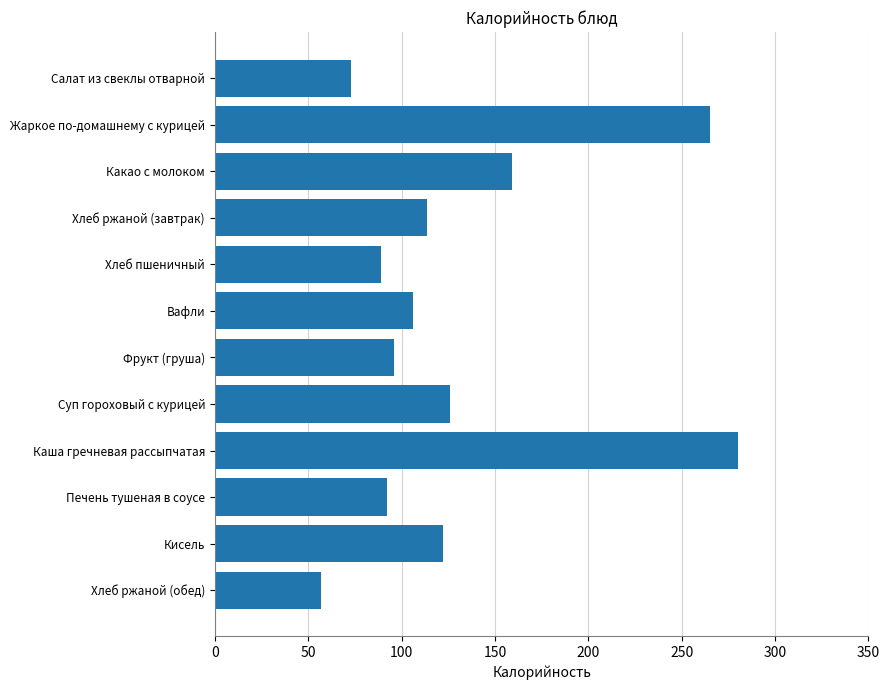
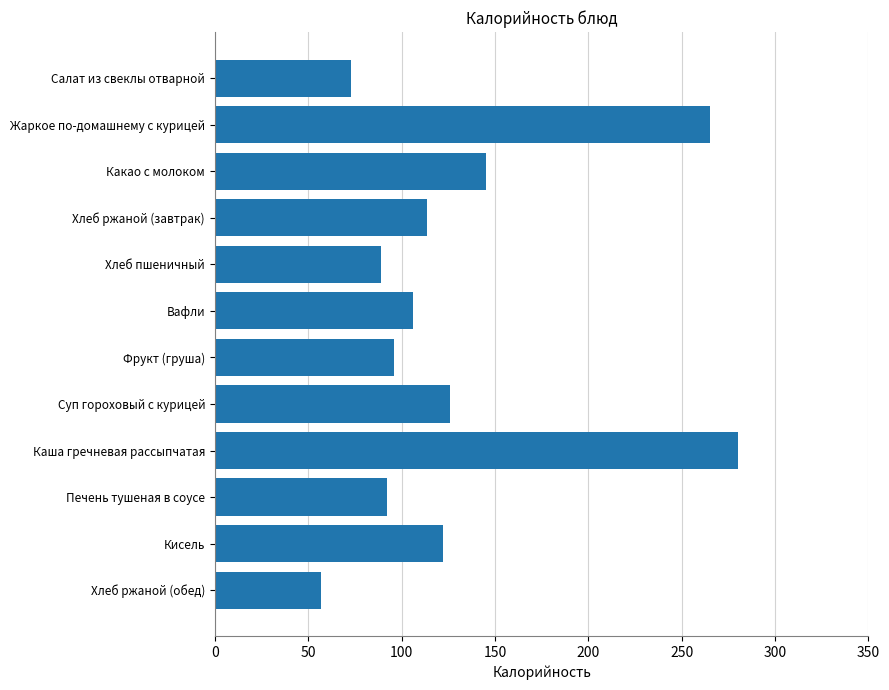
Какао с молоком: 159 -> 145
